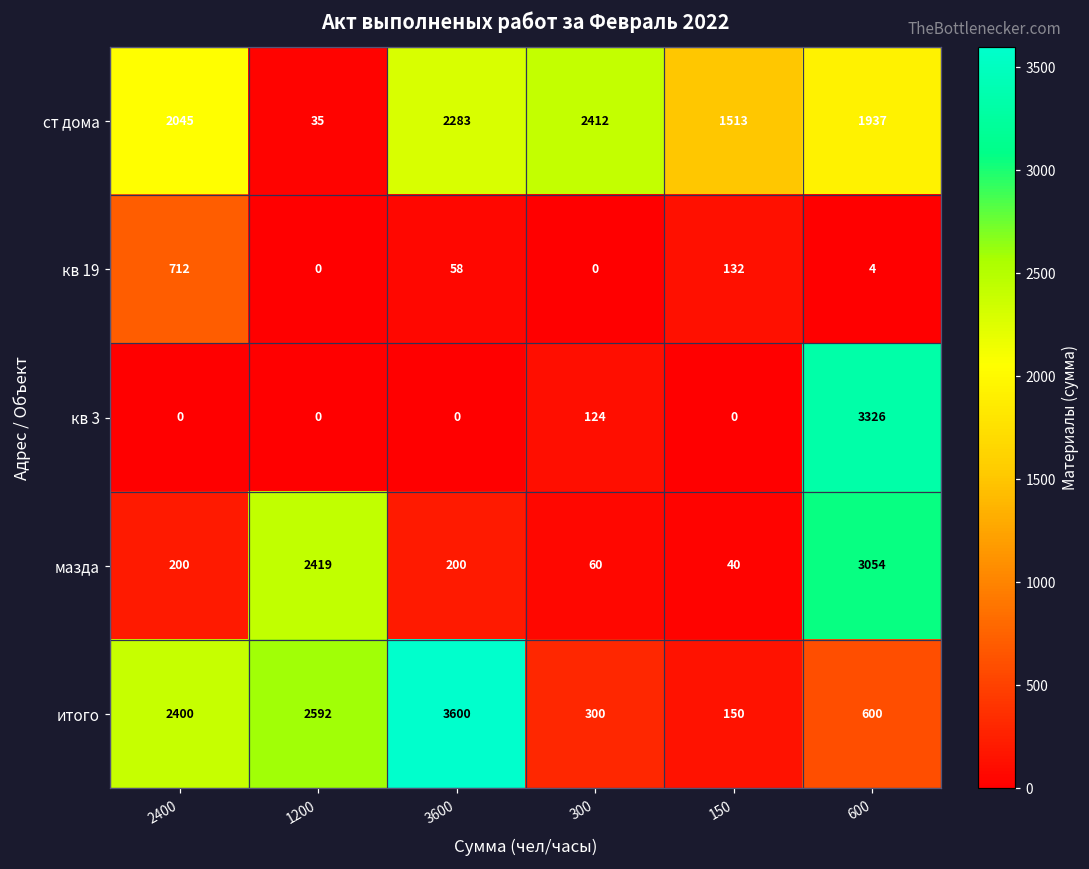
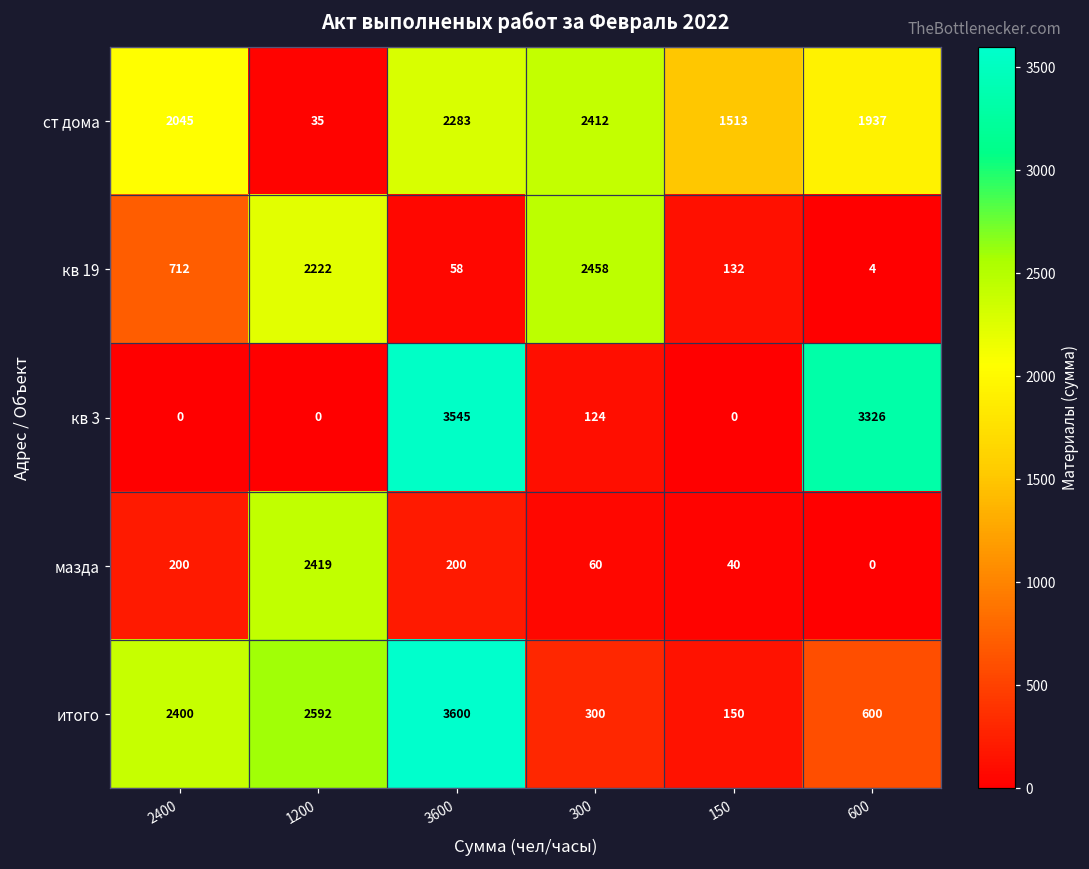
кв 19, 1200: 0 -> 2222
кв 19, 300: 0 -> 2458
кв 3, 3600: 0 -> 3545
мазда, 600: 3054 -> 0
